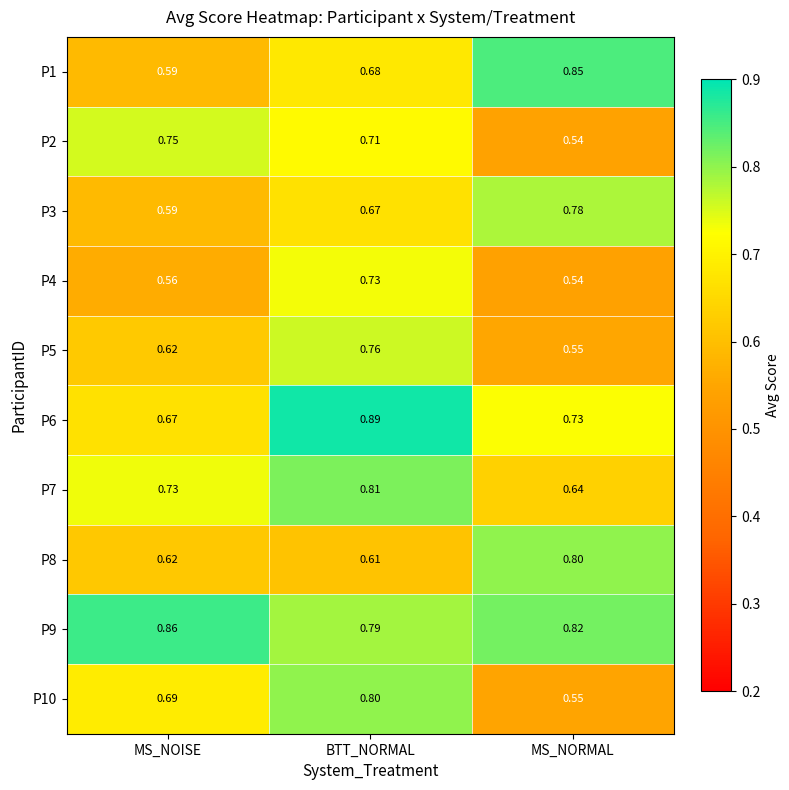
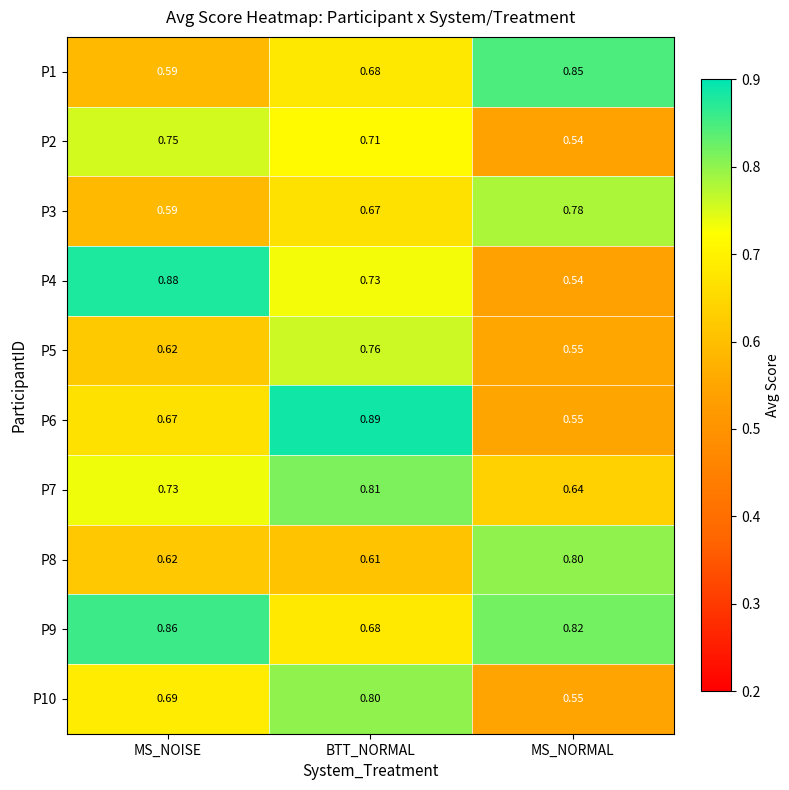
P4, MS_NOISE: 0.56 -> 0.88
P6, MS_NORMAL: 0.73 -> 0.55
P9, BTT_NORMAL: 0.79 -> 0.68
